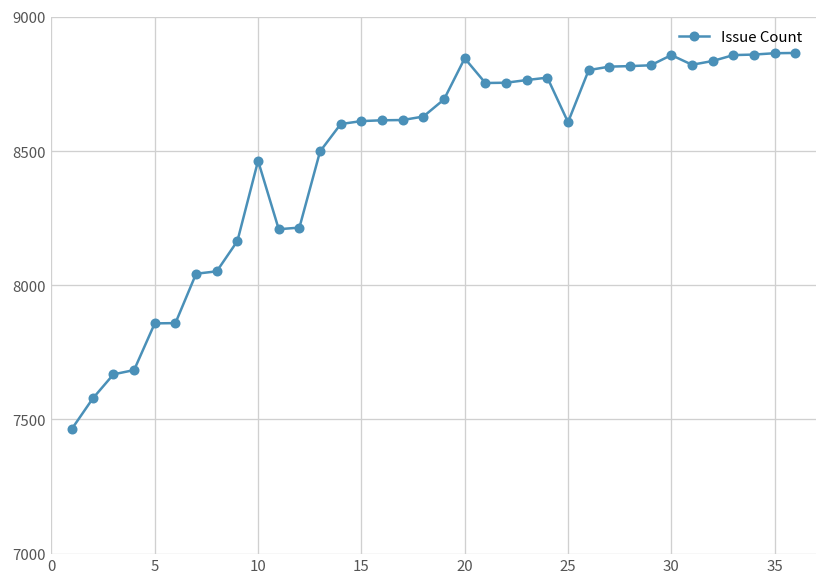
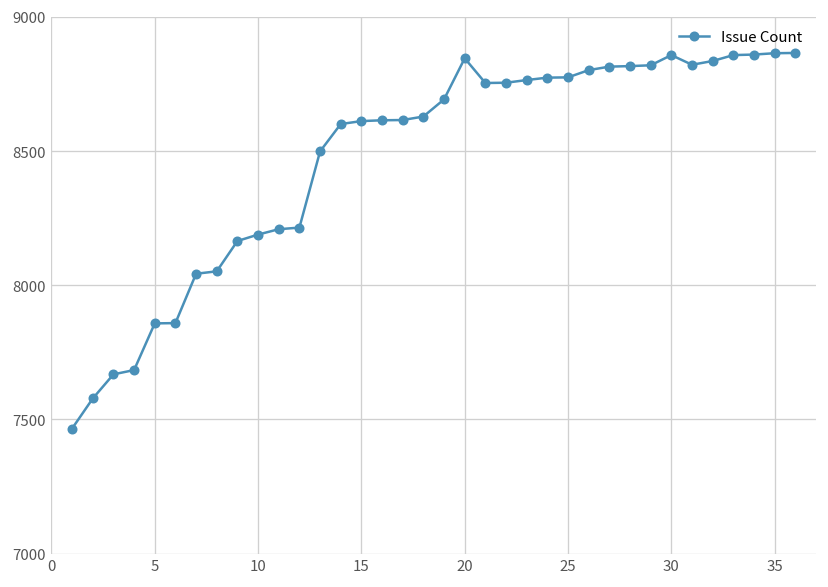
10: 8460 -> 8190
25: 8610 -> 8780
